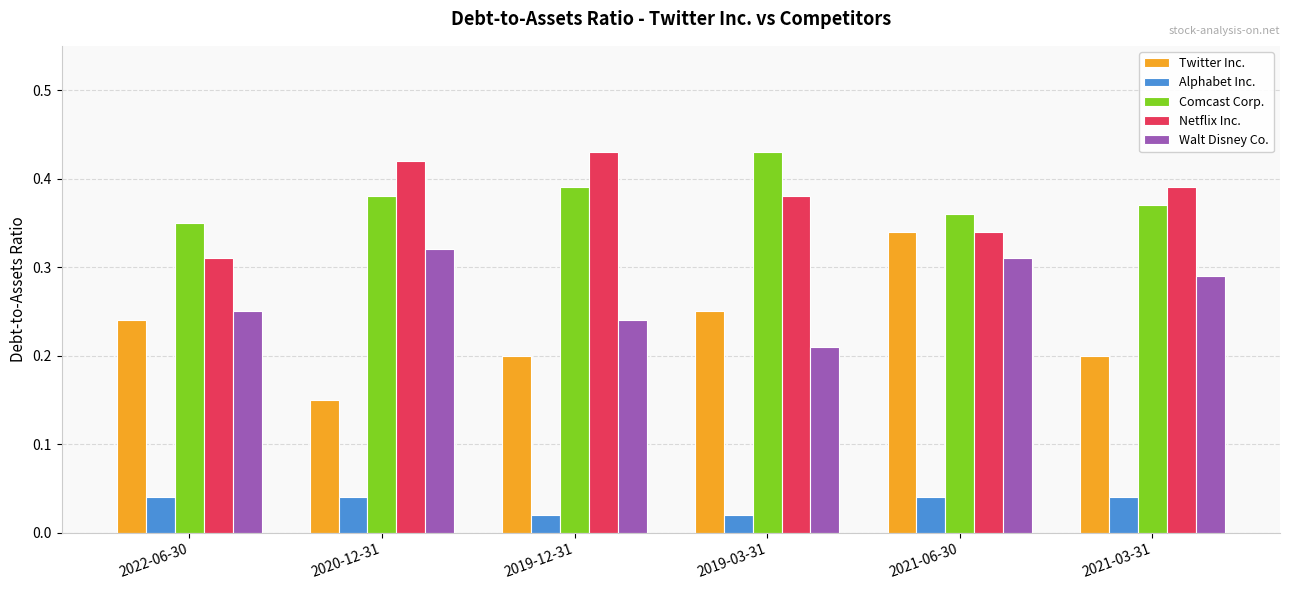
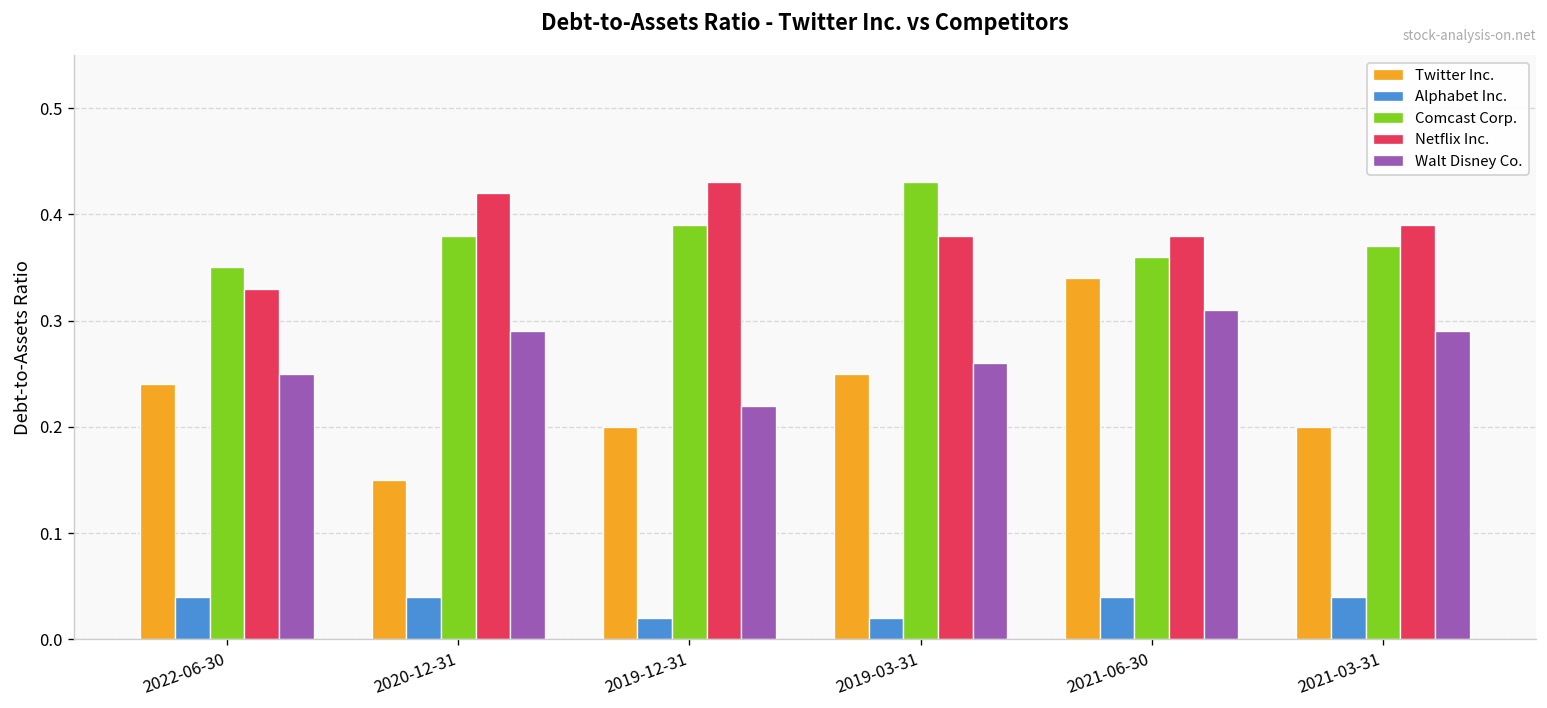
Netflix Inc., 2022-06-30: 0.31 -> 0.33
Walt Disney Co., 2020-12-31: 0.32 -> 0.29
Walt Disney Co., 2019-12-31: 0.24 -> 0.22
Walt Disney Co., 2019-03-31: 0.21 -> 0.26
Netflix Inc., 2021-06-30: 0.34 -> 0.38
